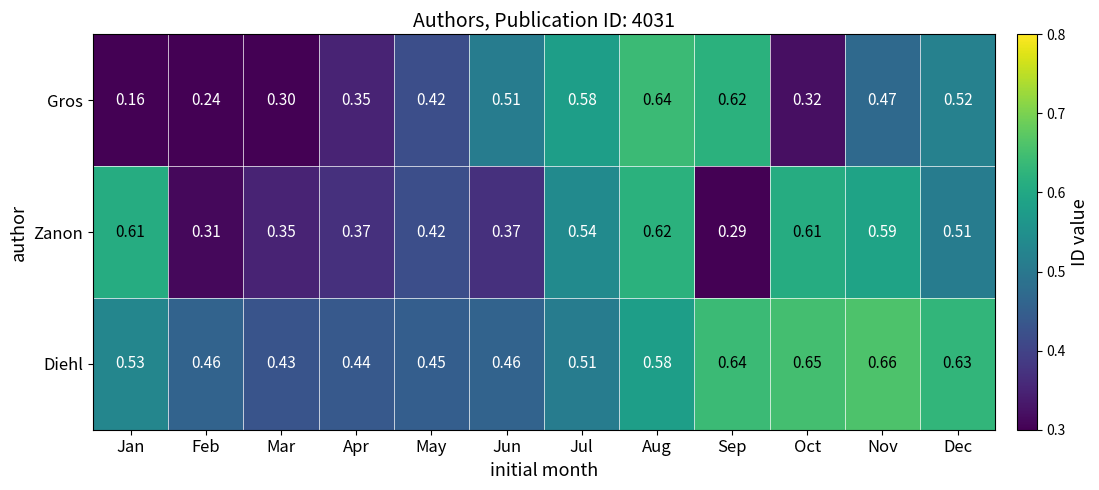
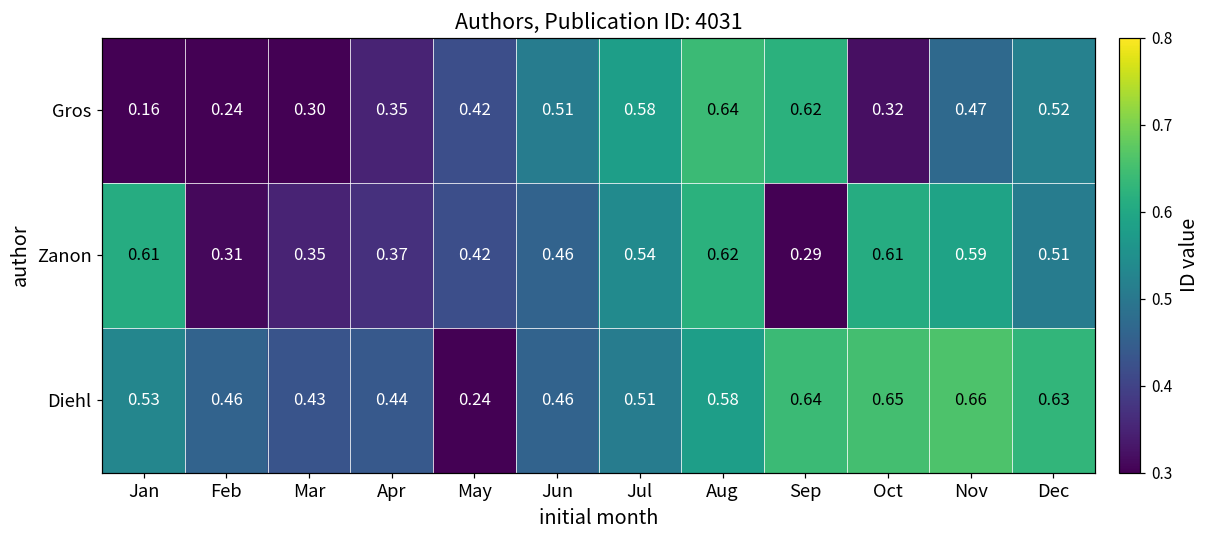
Zanon, Jun: 0.37 -> 0.46
Diehl, May: 0.45 -> 0.24
